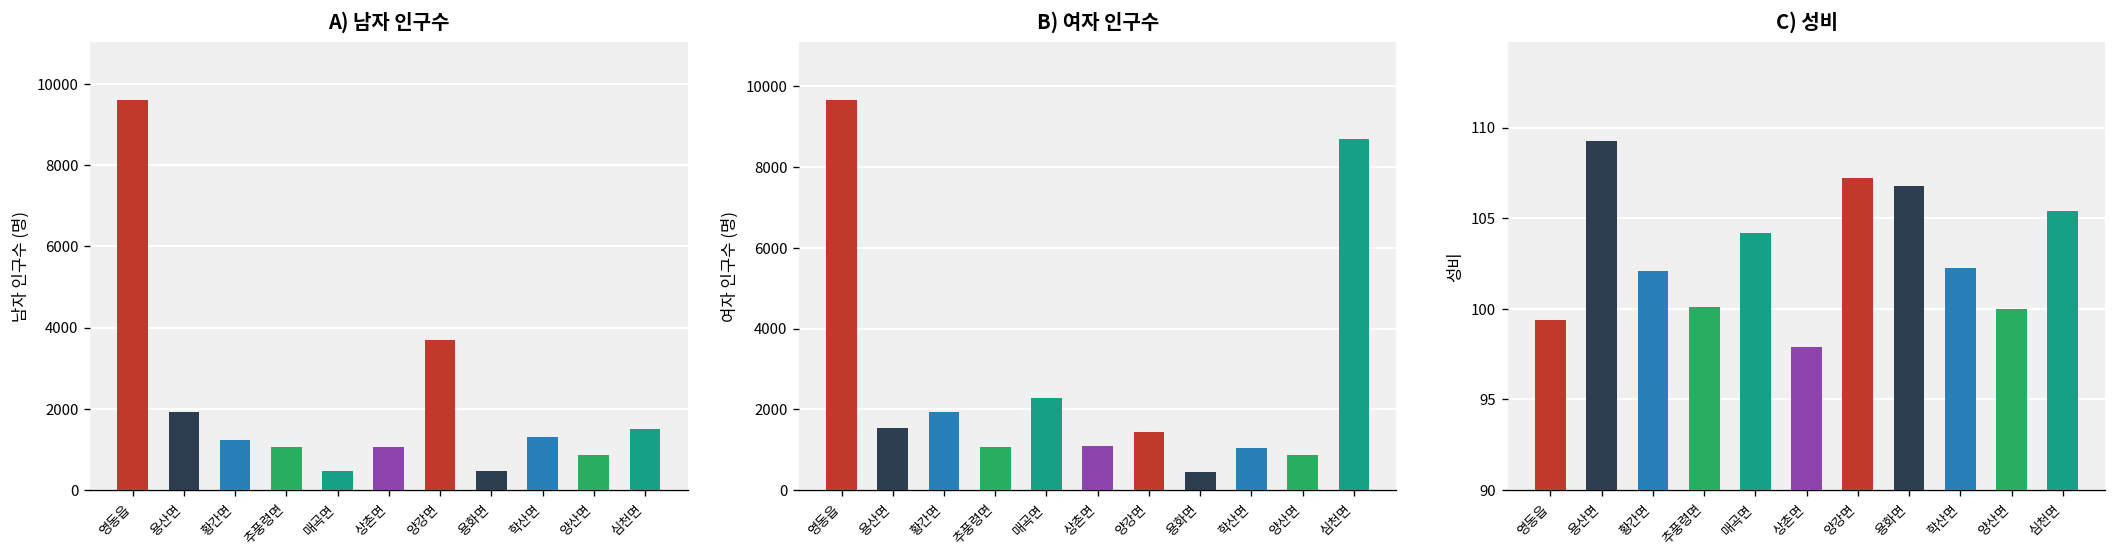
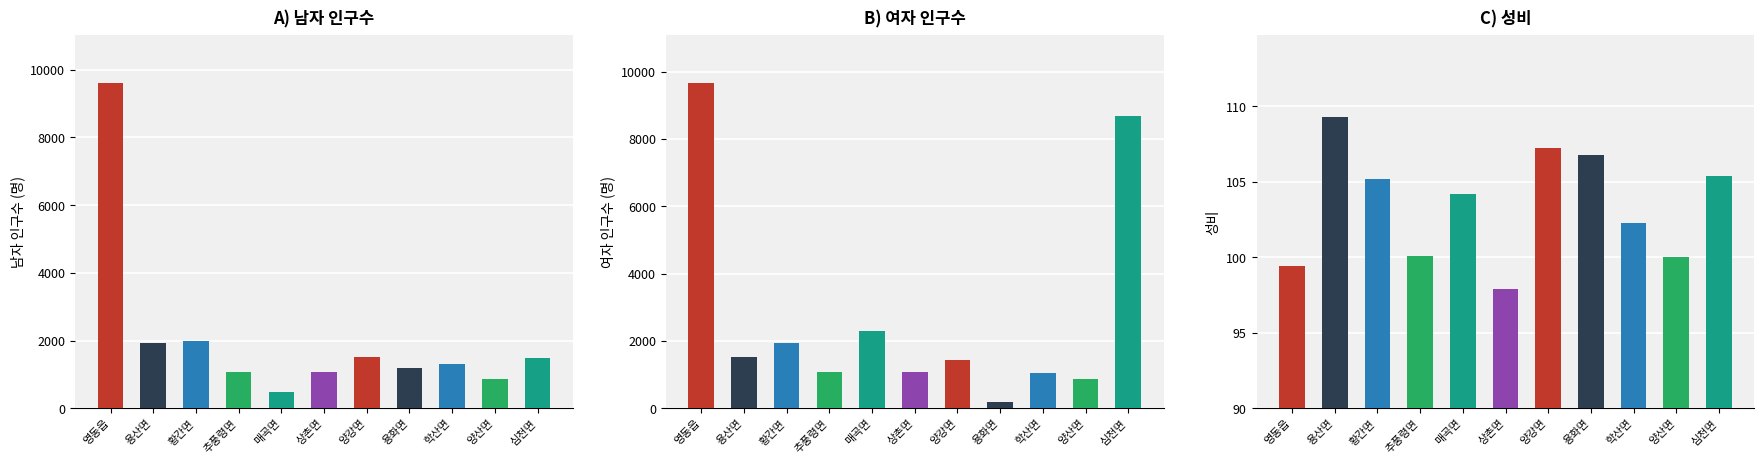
A) 남자 인구수, 황간면: 1200 -> 2000
A) 남자 인구수, 양강면: 3700 -> 1500
A) 남자 인구수, 용화면: 500 -> 1200
B) 여자 인구수, 용화면: 400 -> 200
C) 성비, 황간면: 102.1 -> 105.2
